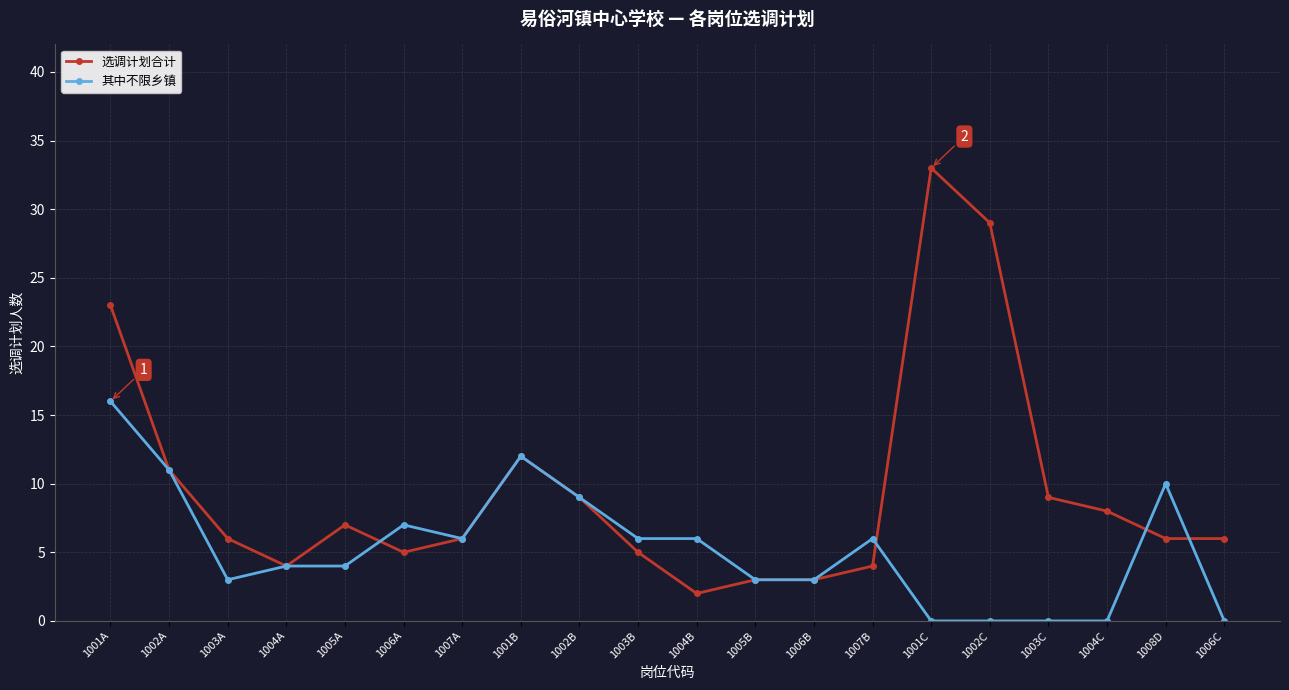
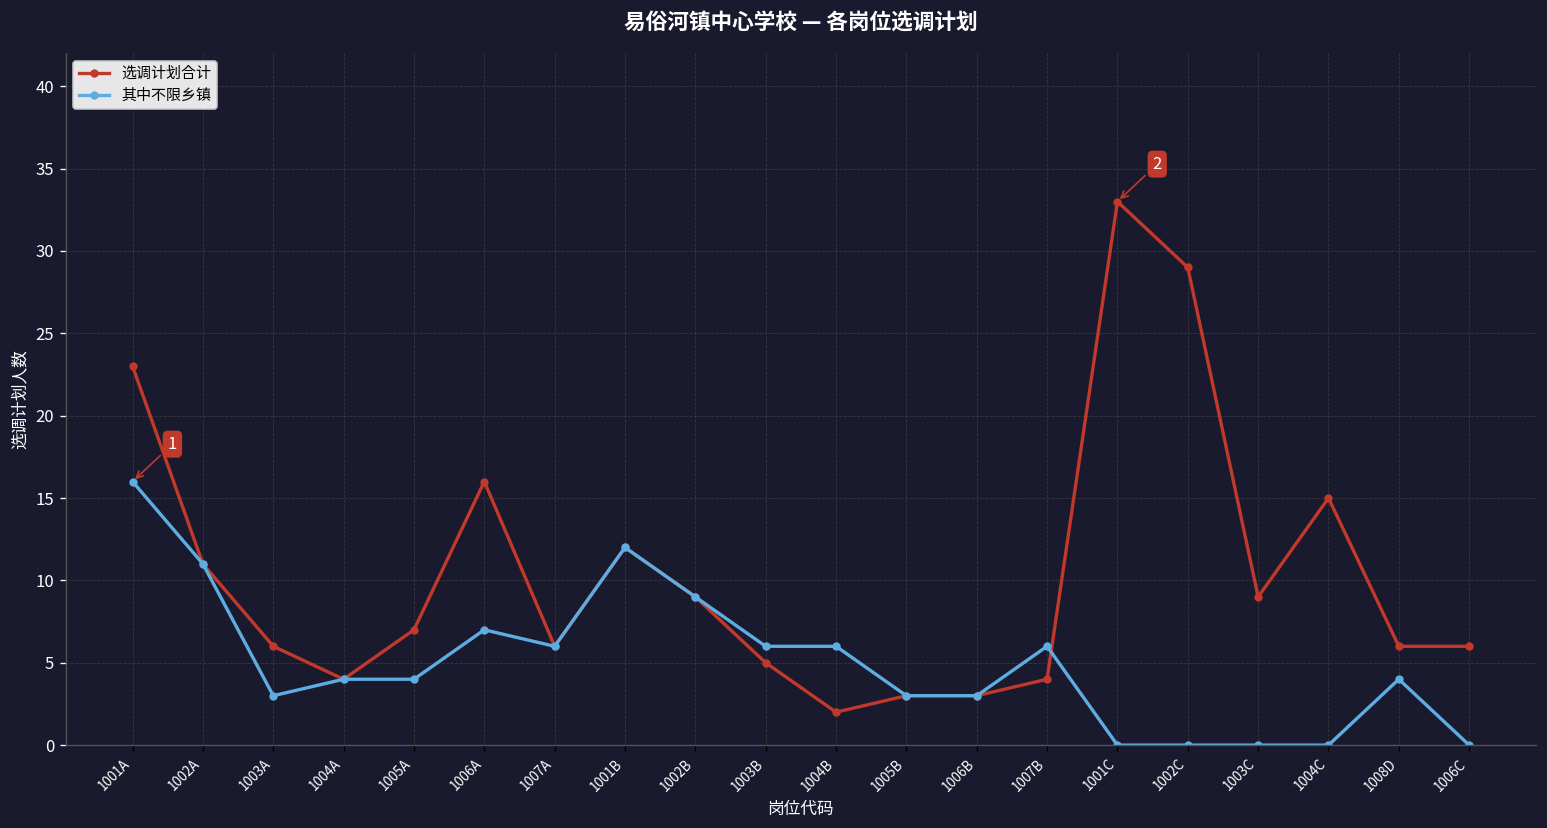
选调计划合计, 1006A: 5 -> 16
选调计划合计, 1004C: 8 -> 15
其中不限乡镇, 1008D: 10 -> 4
